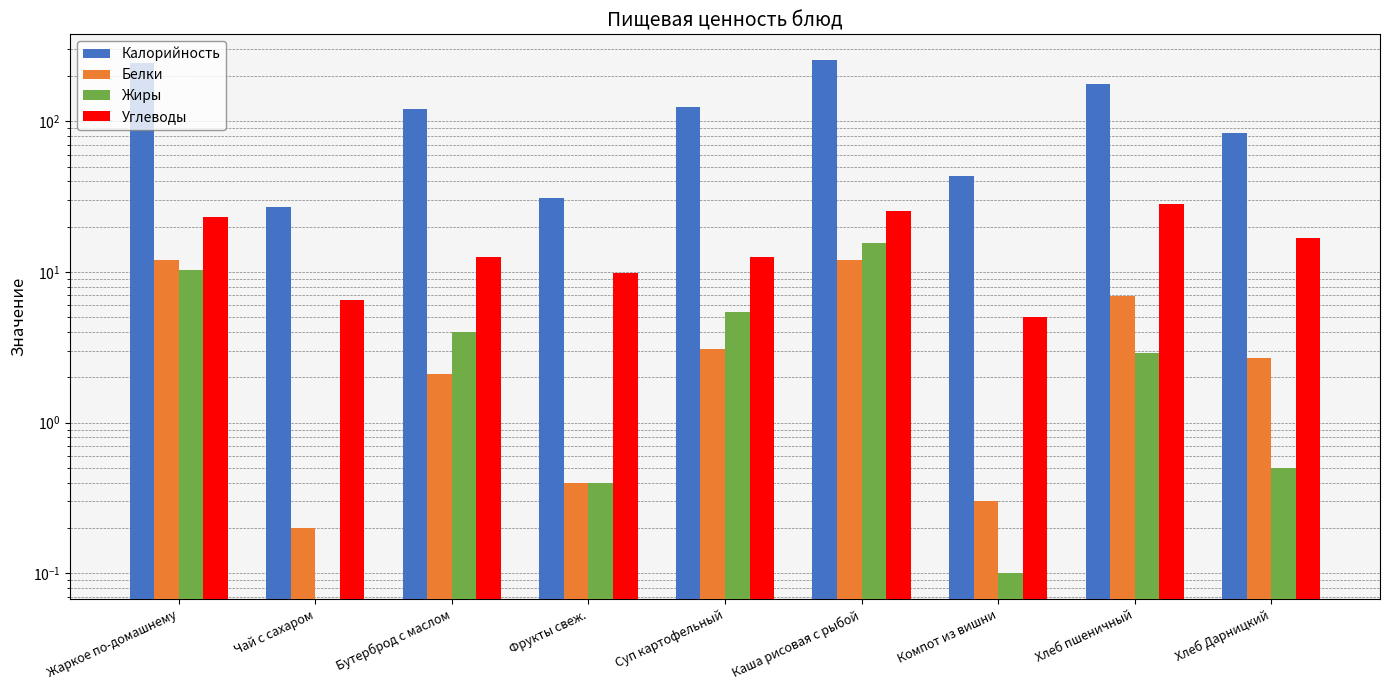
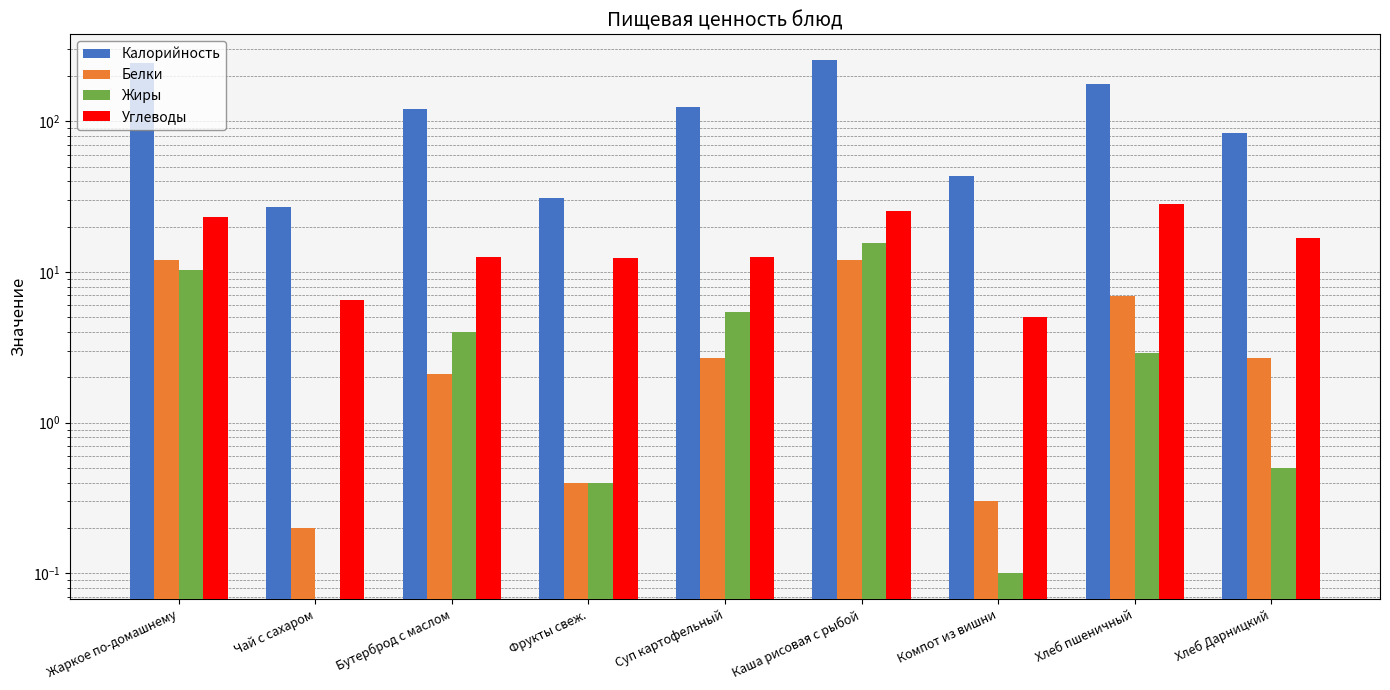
Углеводы, Фрукты свеж.: 10 -> 12
Белки, Суп картофельный: 3.1 -> 2.7
